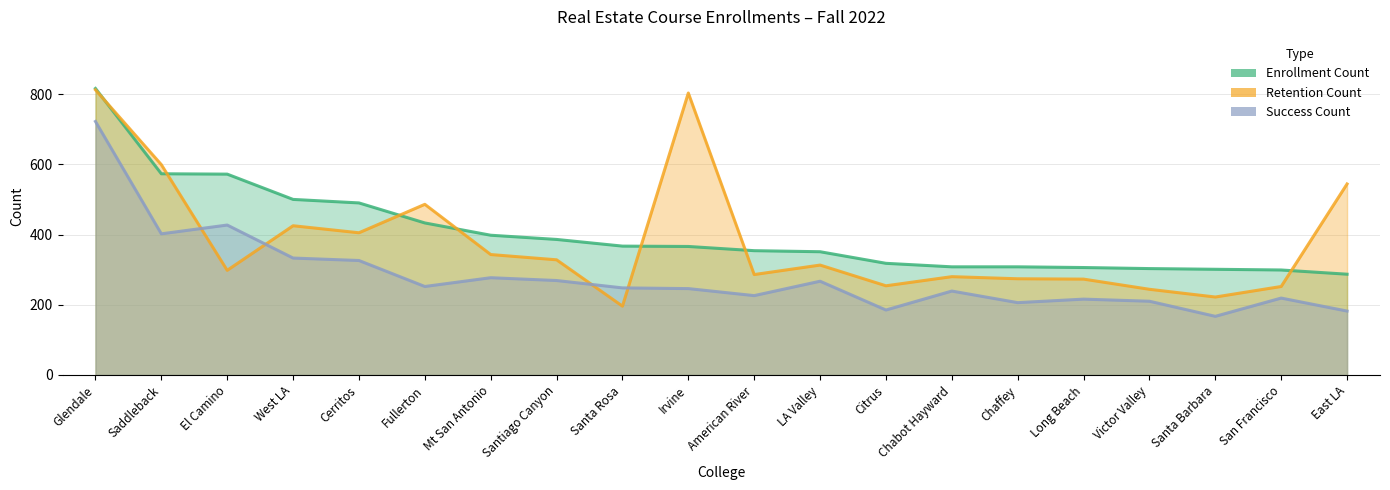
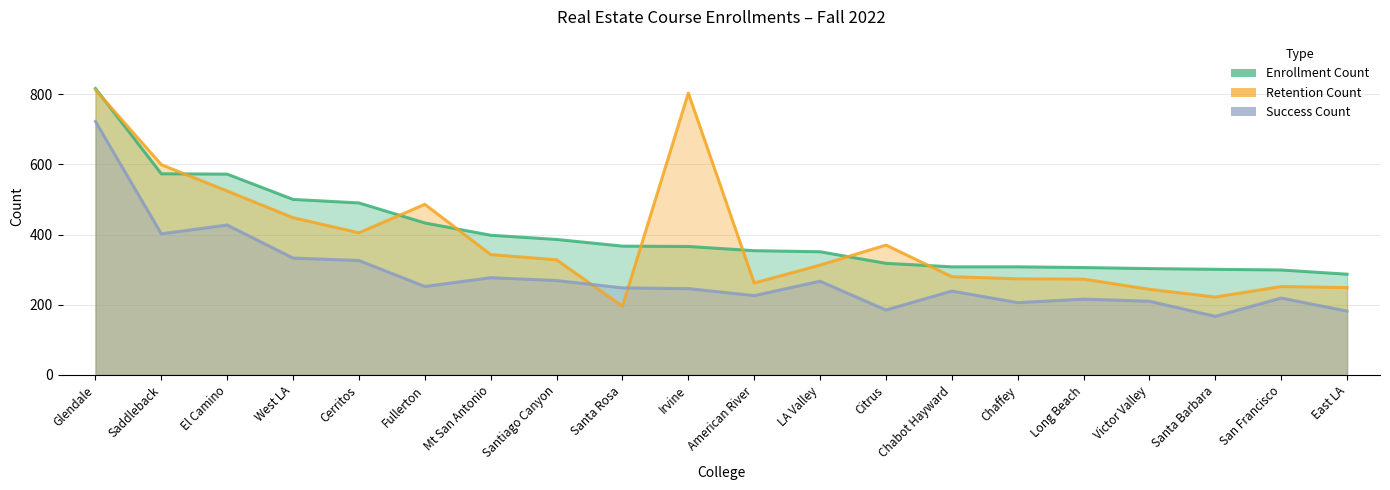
Retention Count, El Camino: 300 -> 520
Retention Count, West LA: 430 -> 450
Retention Count, American River: 290 -> 260
Retention Count, Citrus: 250 -> 370
Retention Count, East LA: 540 -> 250
